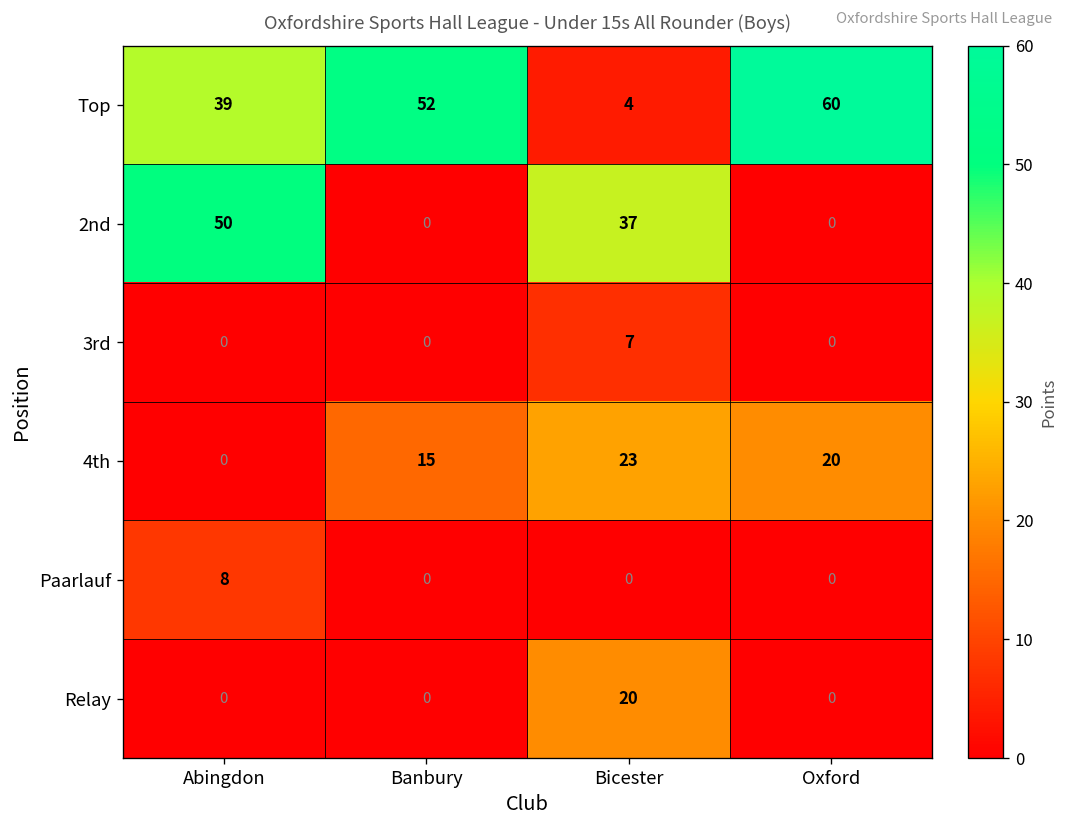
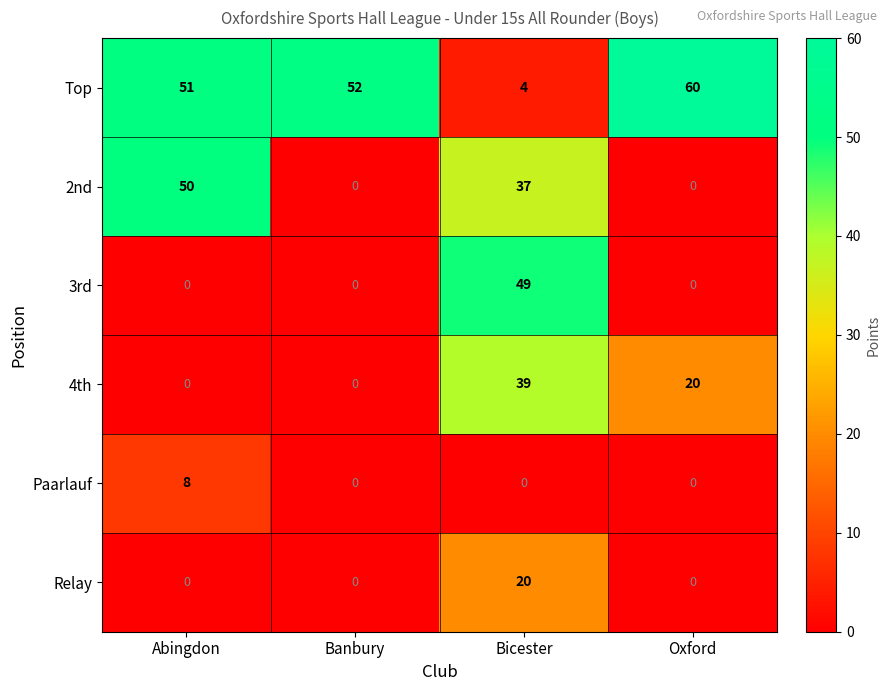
Top, Abingdon: 39 -> 51
3rd, Bicester: 7 -> 49
4th, Banbury: 15 -> 0
4th, Bicester: 23 -> 39
